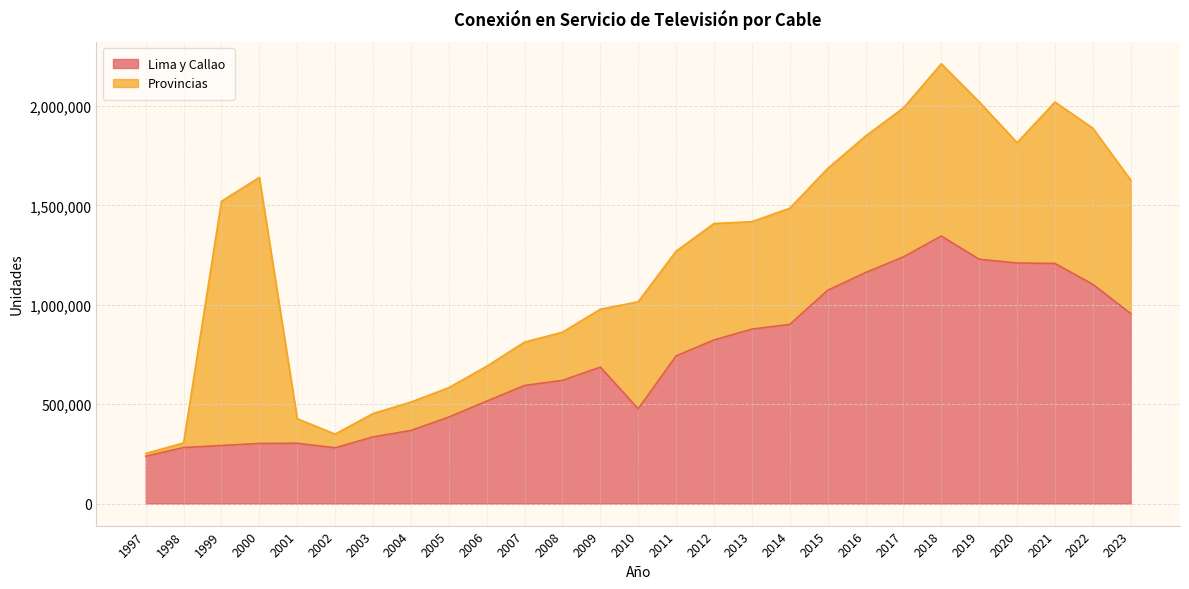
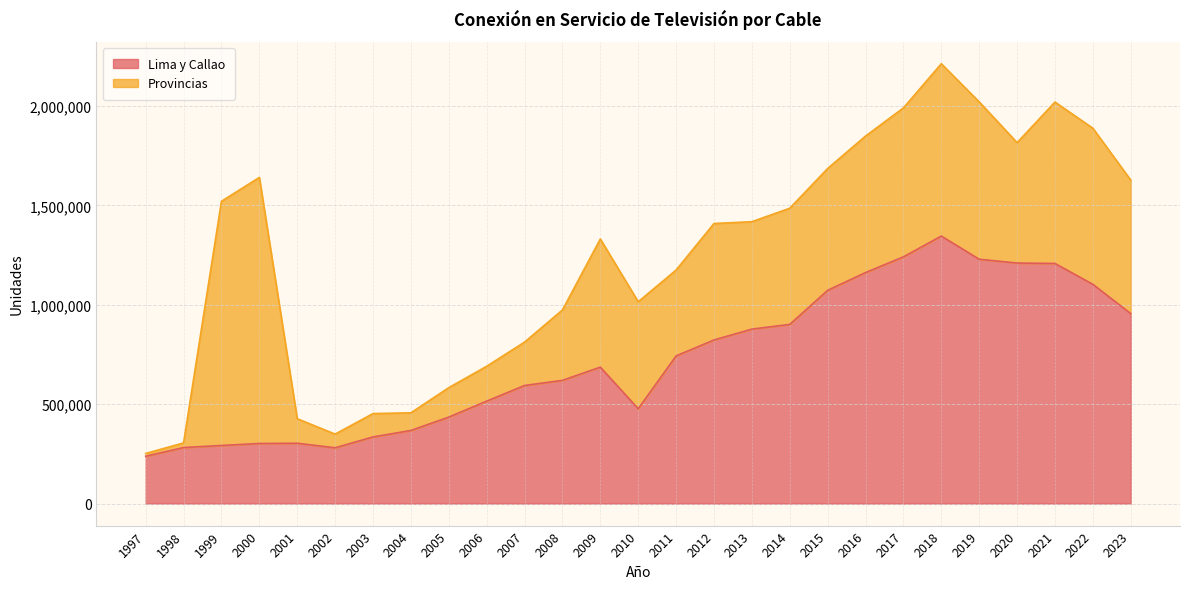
Provincias, 2004: 140,000 -> 90,000
Provincias, 2008: 240,000 -> 350,000
Provincias, 2009: 290,000 -> 640,000
Provincias, 2011: 530,000 -> 430,000
